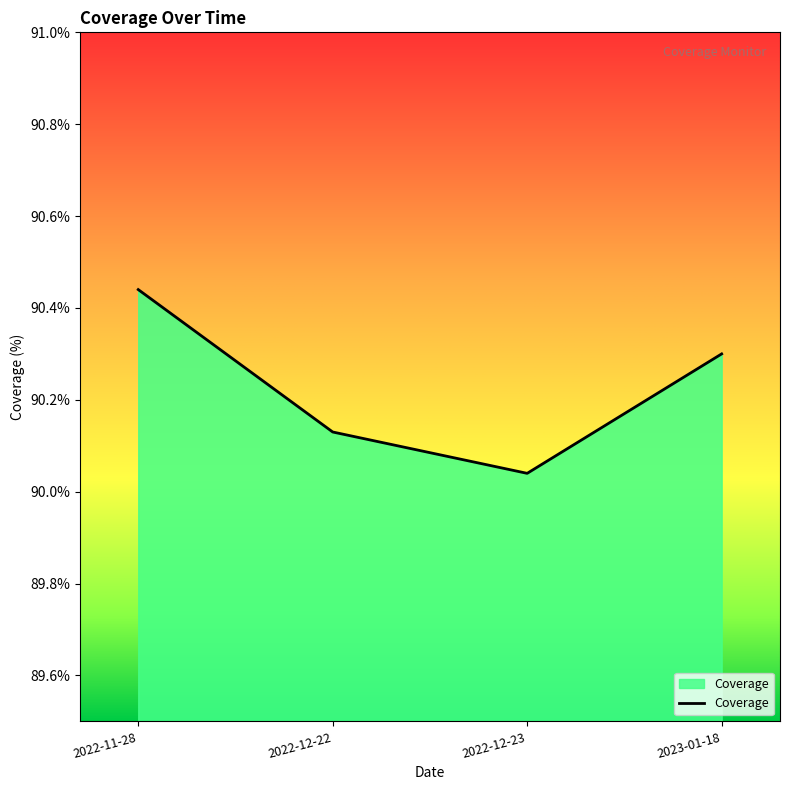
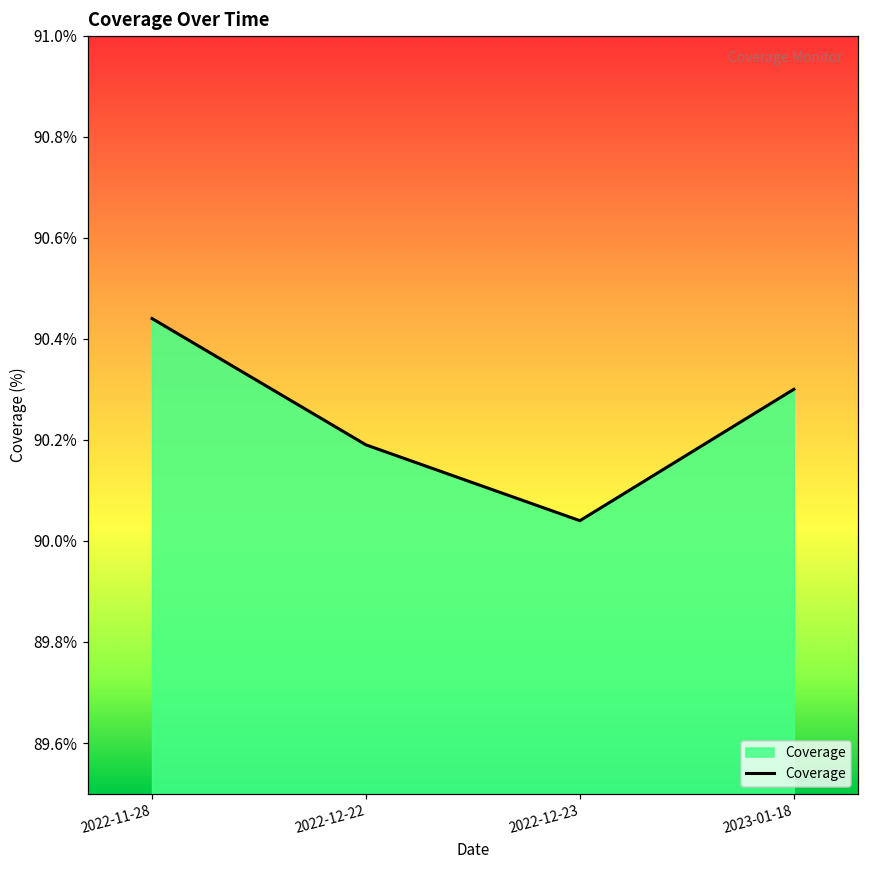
2022-12-22: 90.13% -> 90.19%
